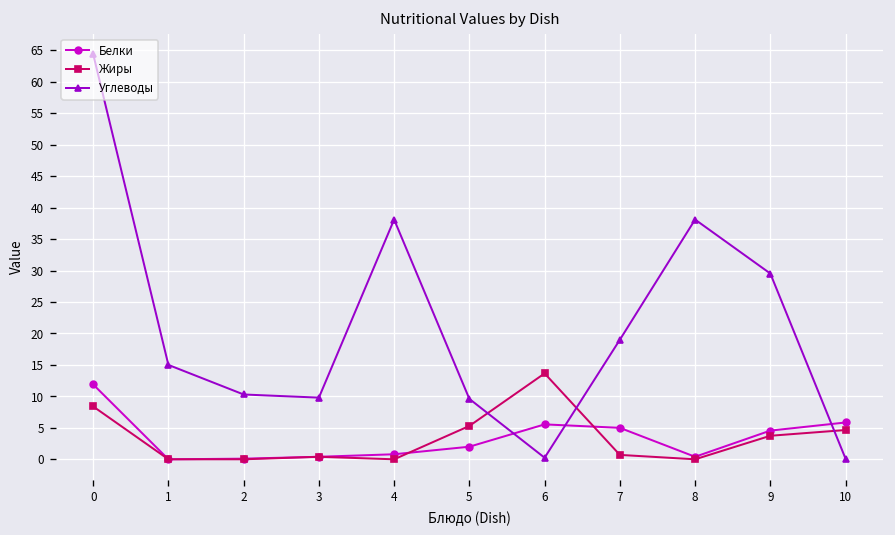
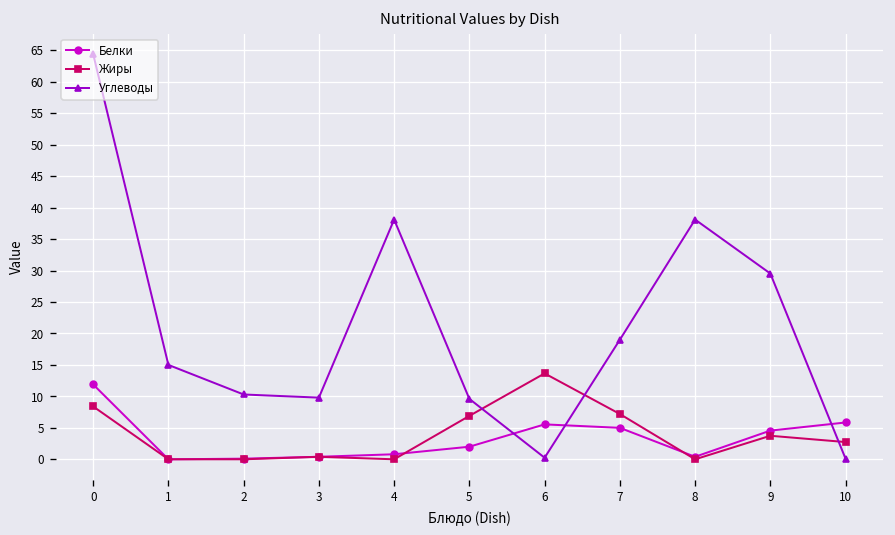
Жиры, 5: 5 -> 7
Жиры, 7: 1 -> 7
Жиры, 10: 5 -> 3
